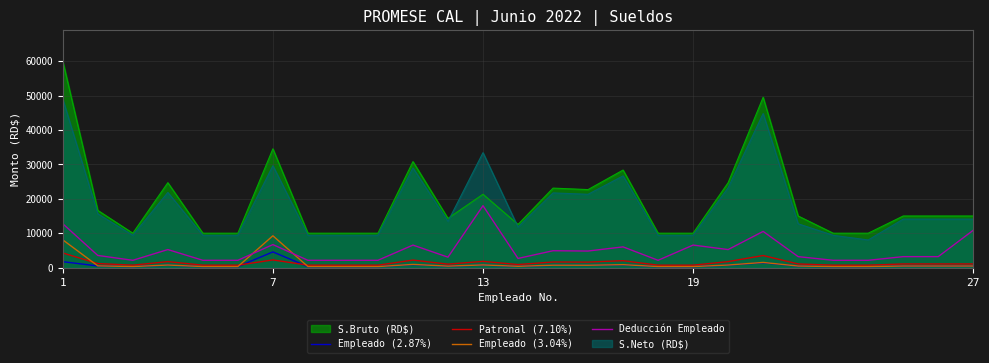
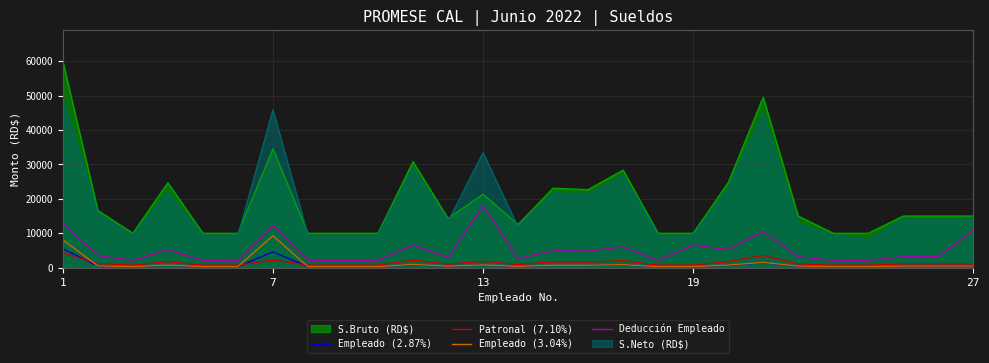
Empleado (2.87%), 1: 2000 -> 5000
S.Neto (RD$), 7: 30000 -> 46000
Deducción Empleado, 7: 7000 -> 12000
